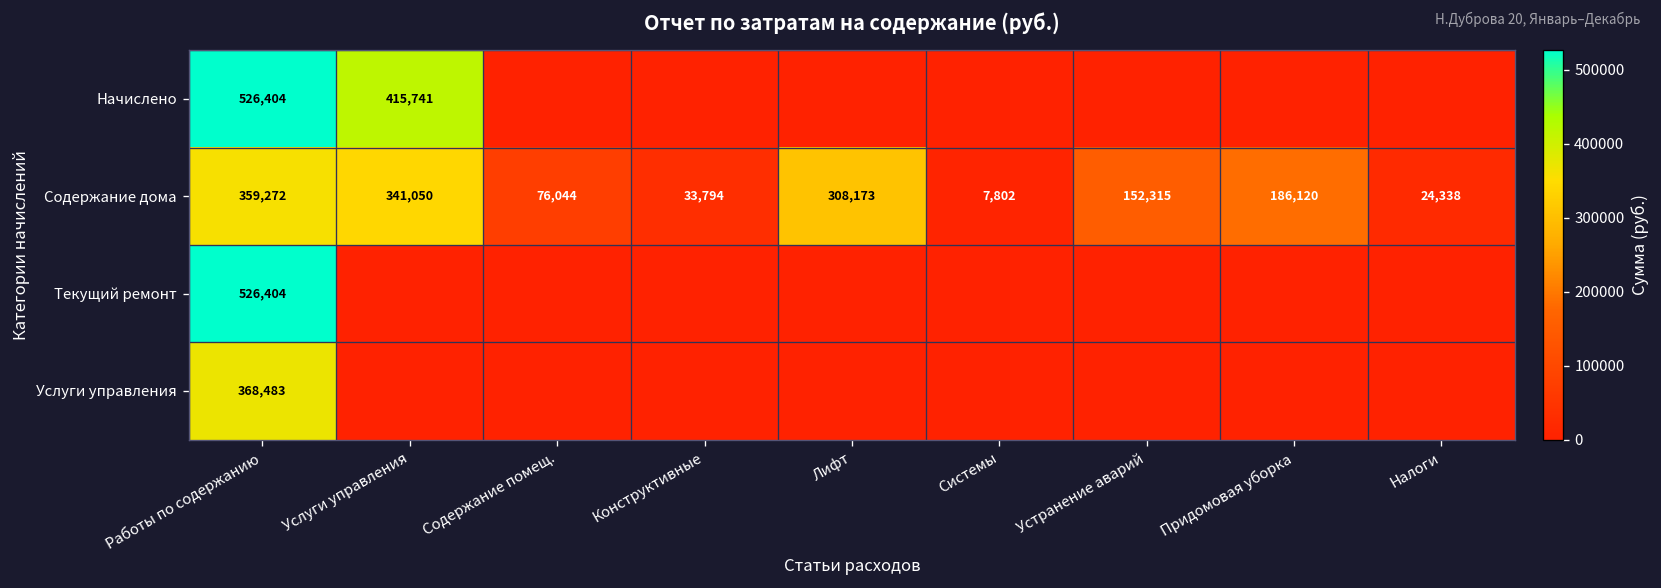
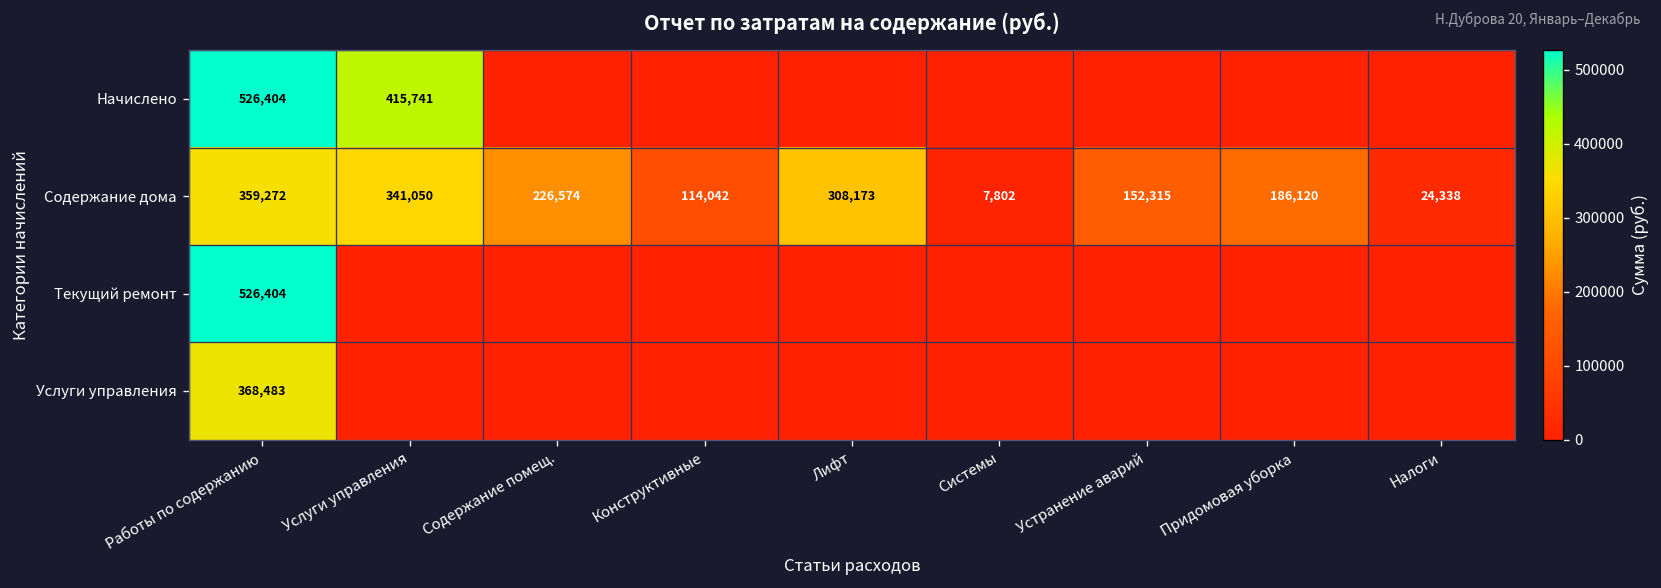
Содержание дома, Содержание помещ.: 76,044 -> 226,574
Содержание дома, Конструктивные: 33,794 -> 114,042
